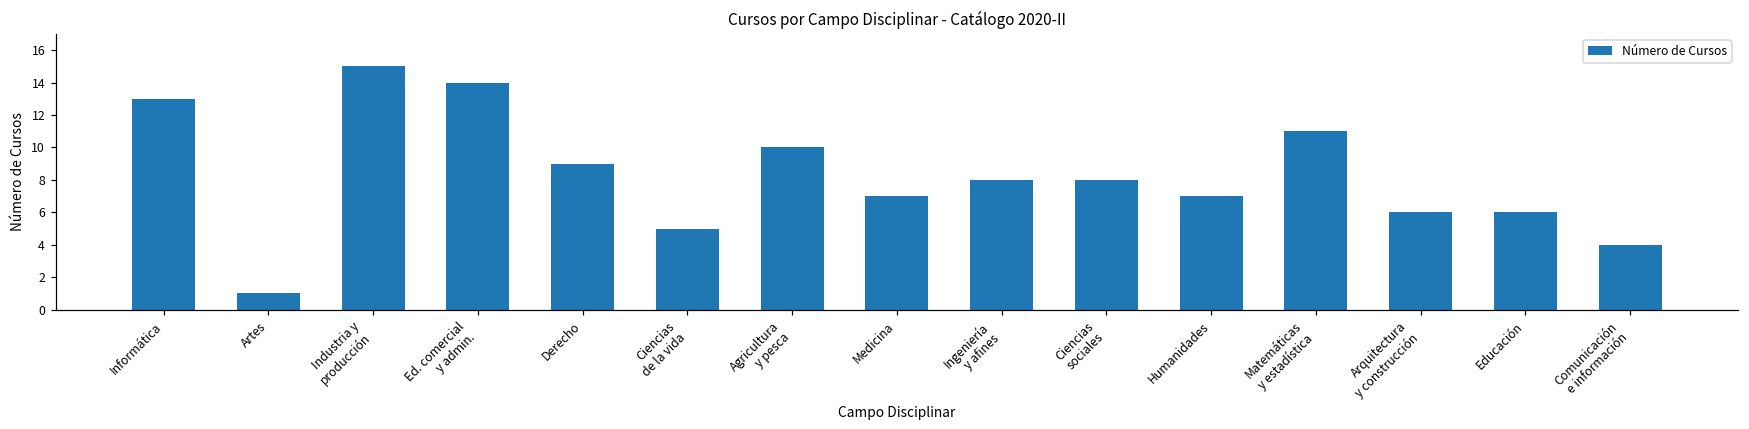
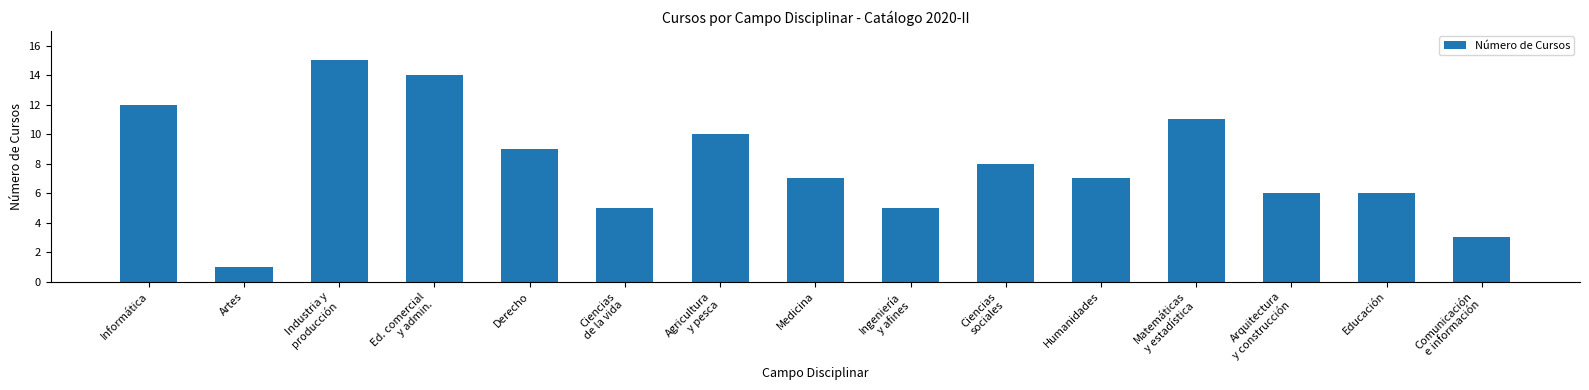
Informática: 13 -> 12
Ingeniería y afines: 8 -> 5
Comunicación e información: 4 -> 3
